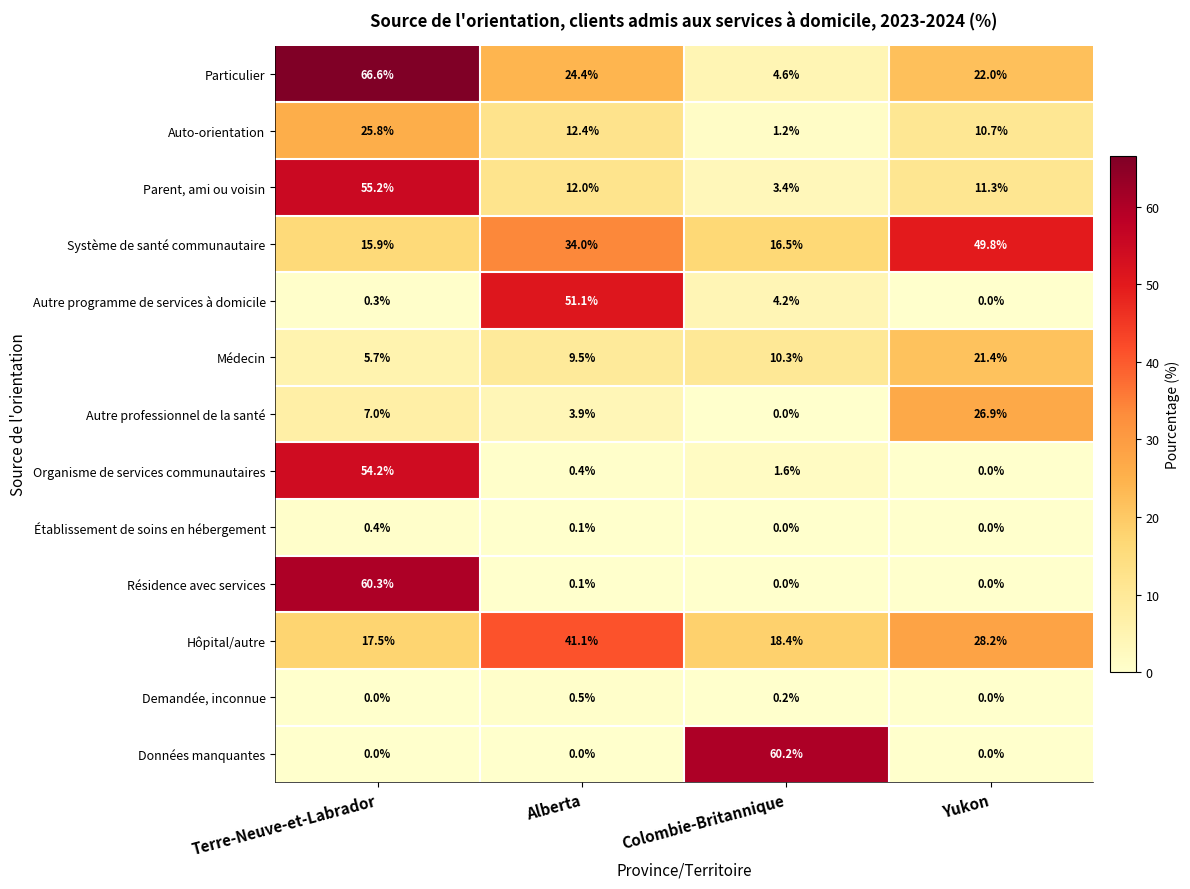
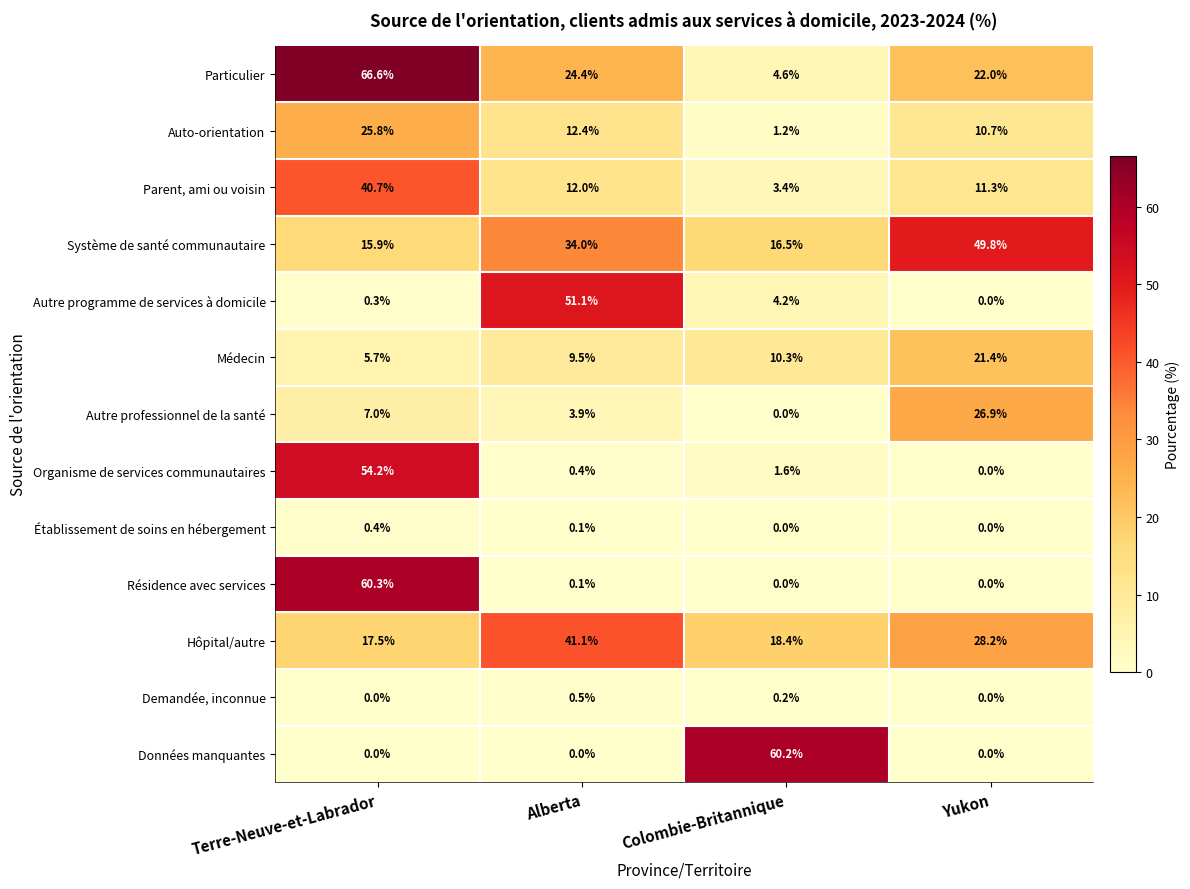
Parent, ami ou voisin, Terre-Neuve-et-Labrador: 55.2% -> 40.7%
